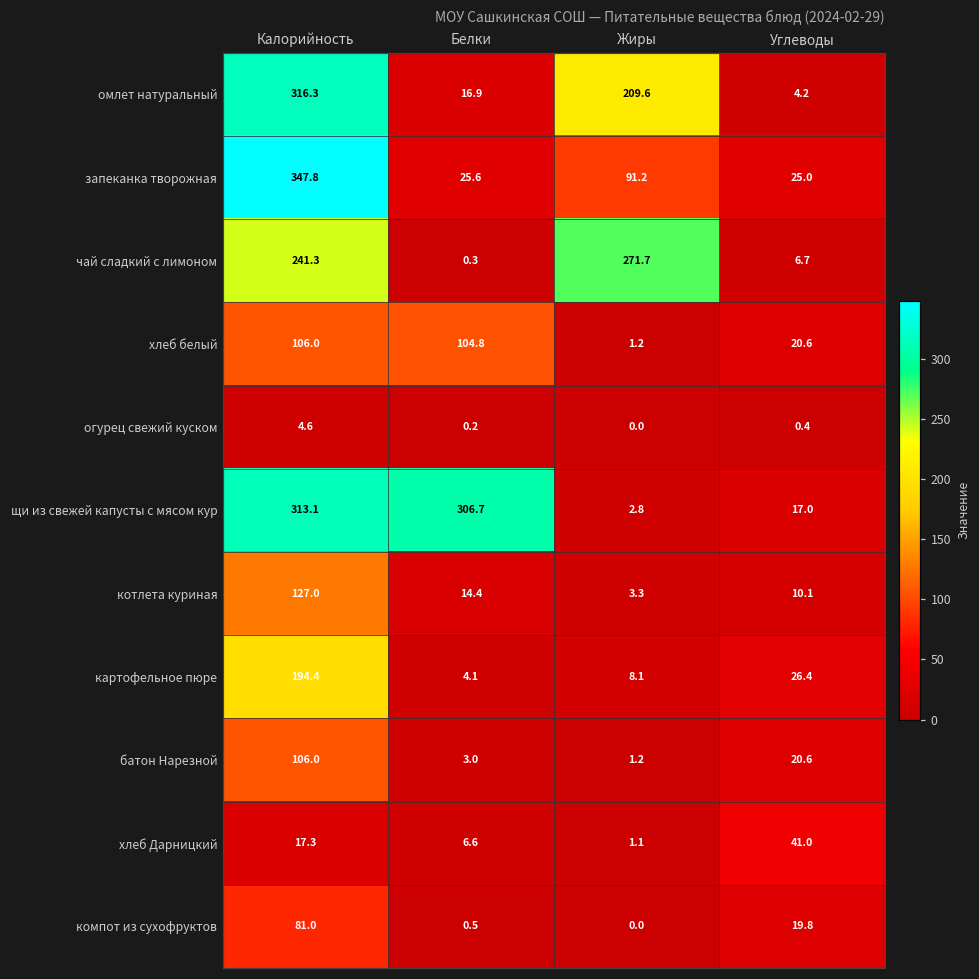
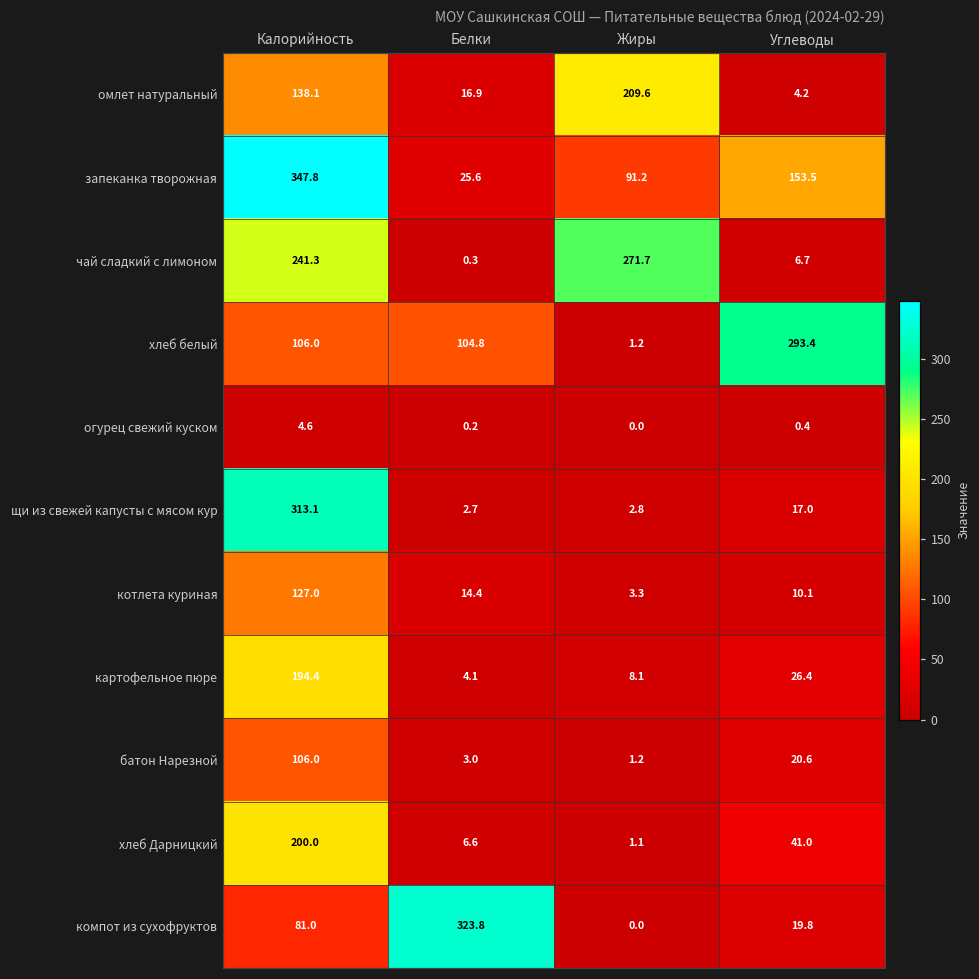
омлет натуральный, Калорийность: 316.3 -> 138.1
запеканка творожная, Углеводы: 25.0 -> 153.5
хлеб белый, Углеводы: 20.6 -> 293.4
щи из свежей капусты с мясом кур, Белки: 306.7 -> 2.7
хлеб Дарницкий, Калорийность: 17.3 -> 200.0
компот из сухофруктов, Белки: 0.5 -> 323.8
